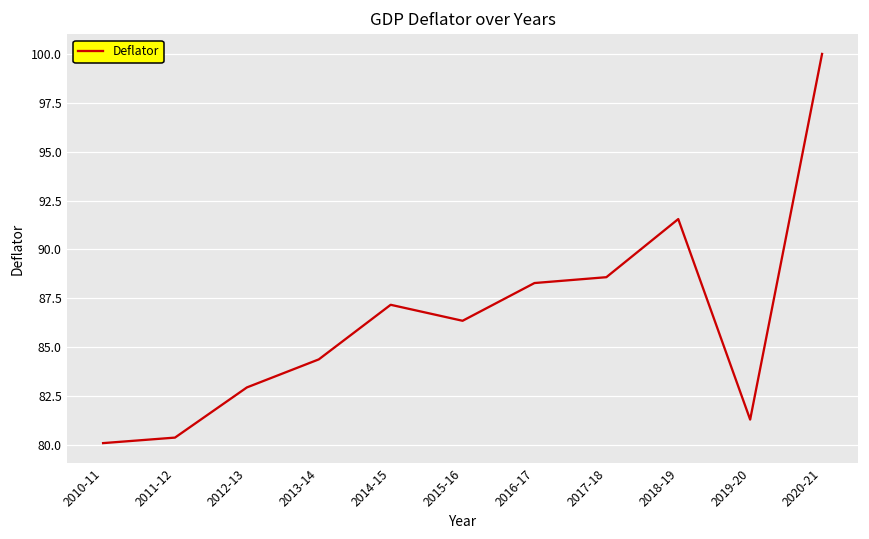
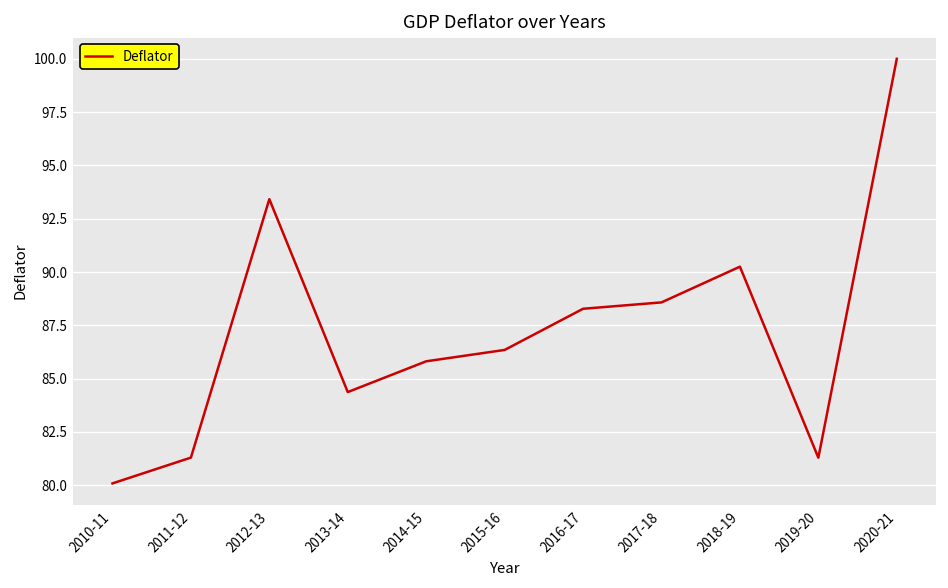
2011-12: 80.4 -> 81.3
2012-13: 82.9 -> 93.4
2014-15: 87.2 -> 85.8
2018-19: 91.6 -> 90.3
